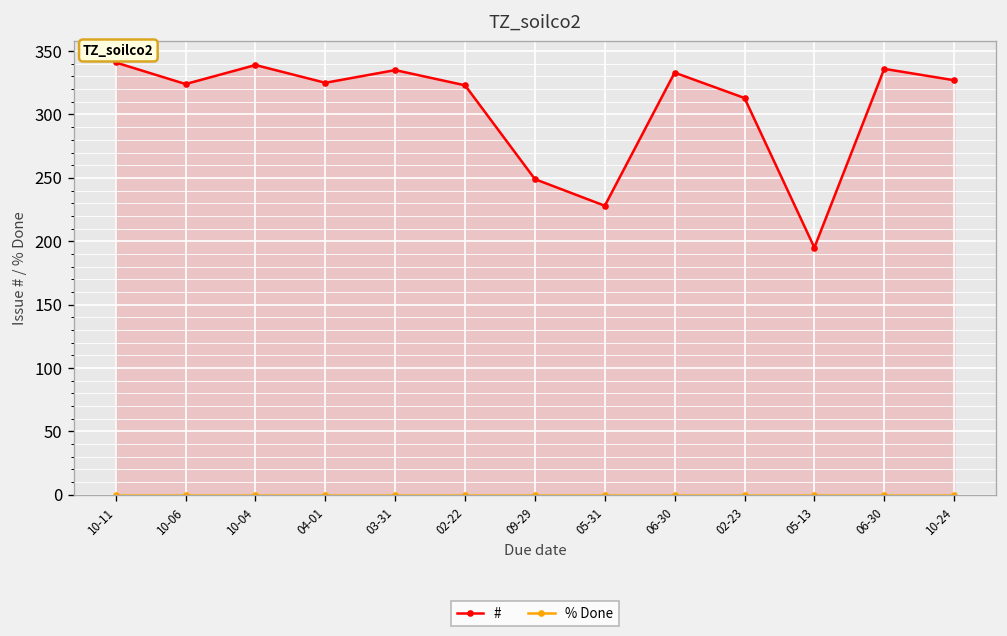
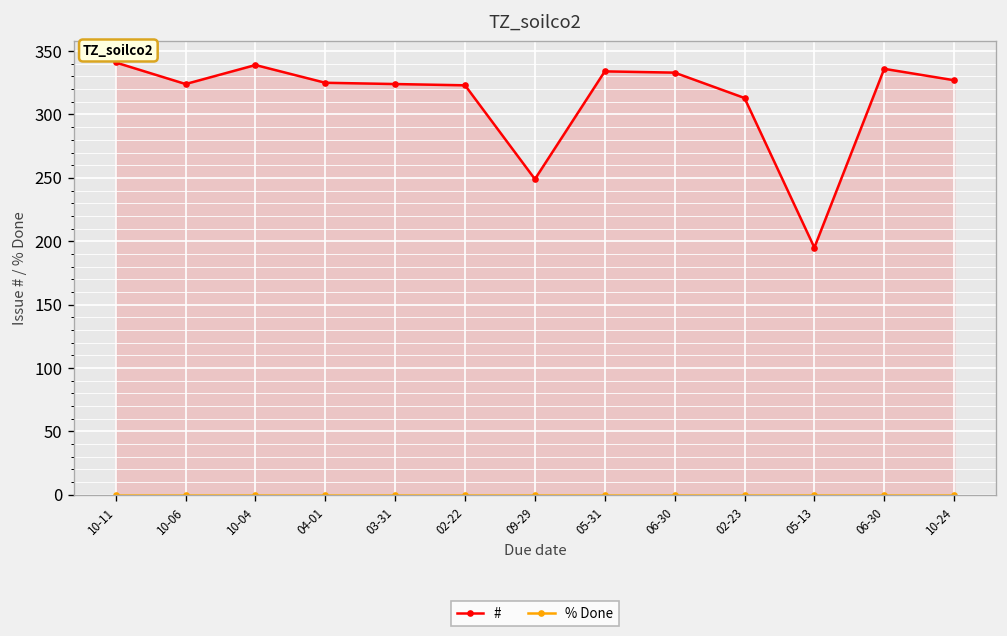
#, 03-31: 335 -> 324
#, 05-31: 228 -> 334
